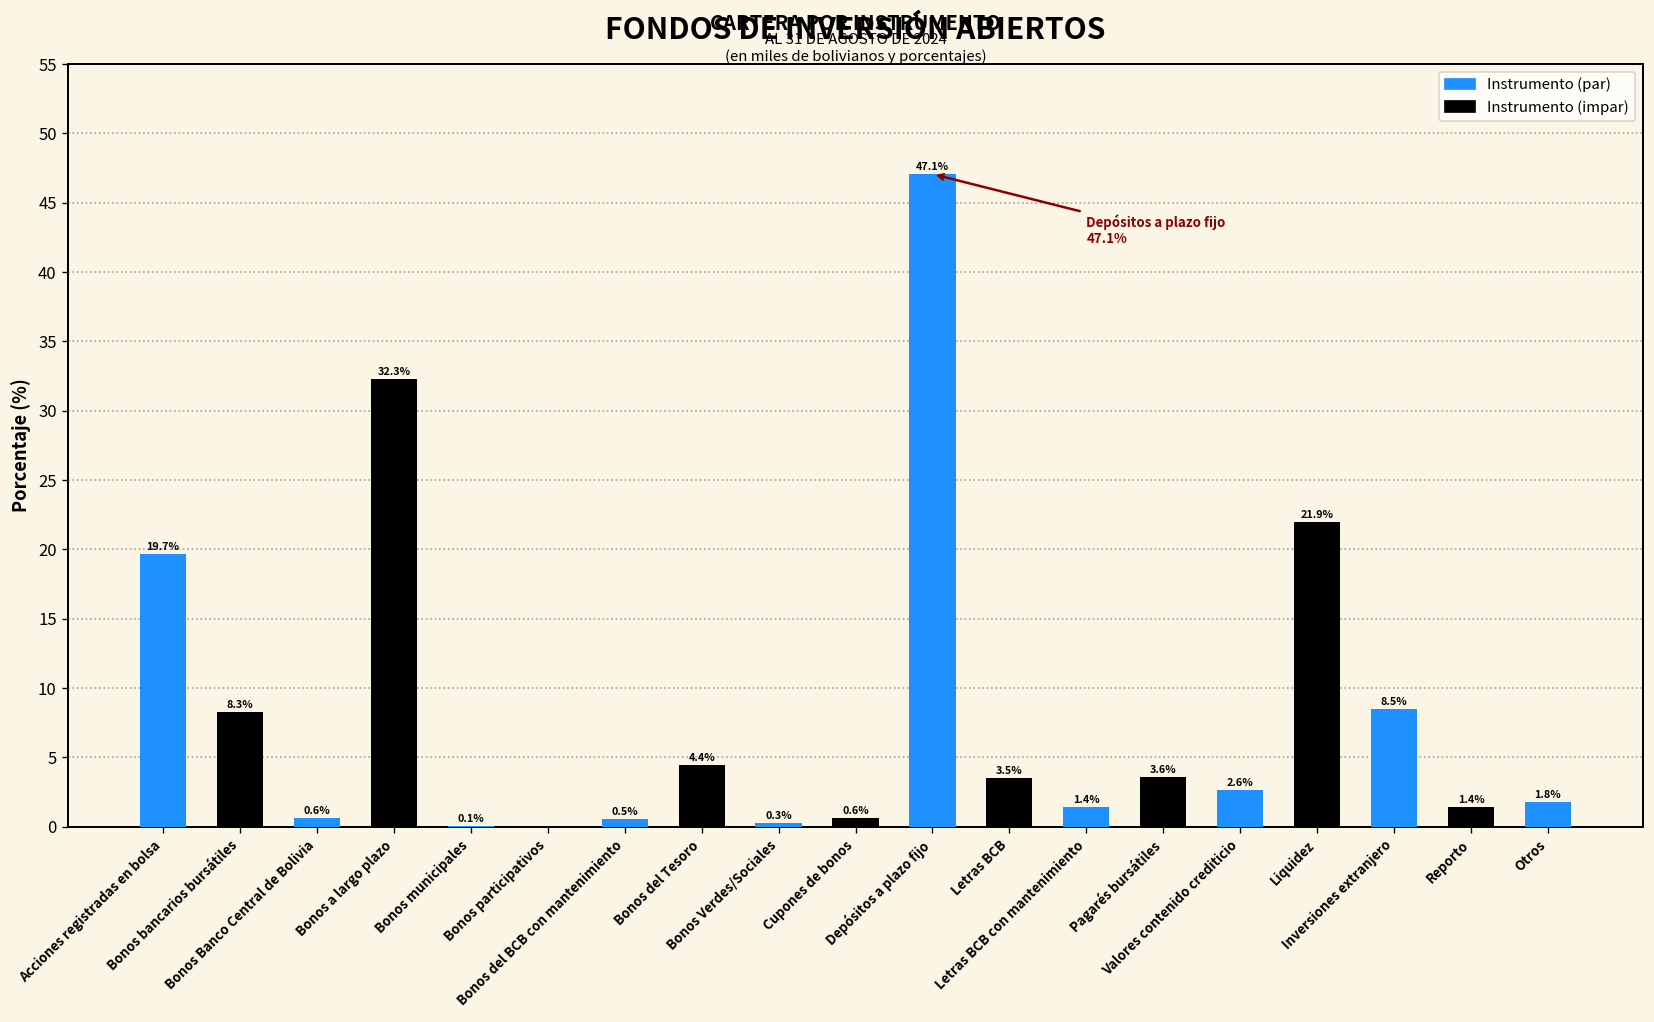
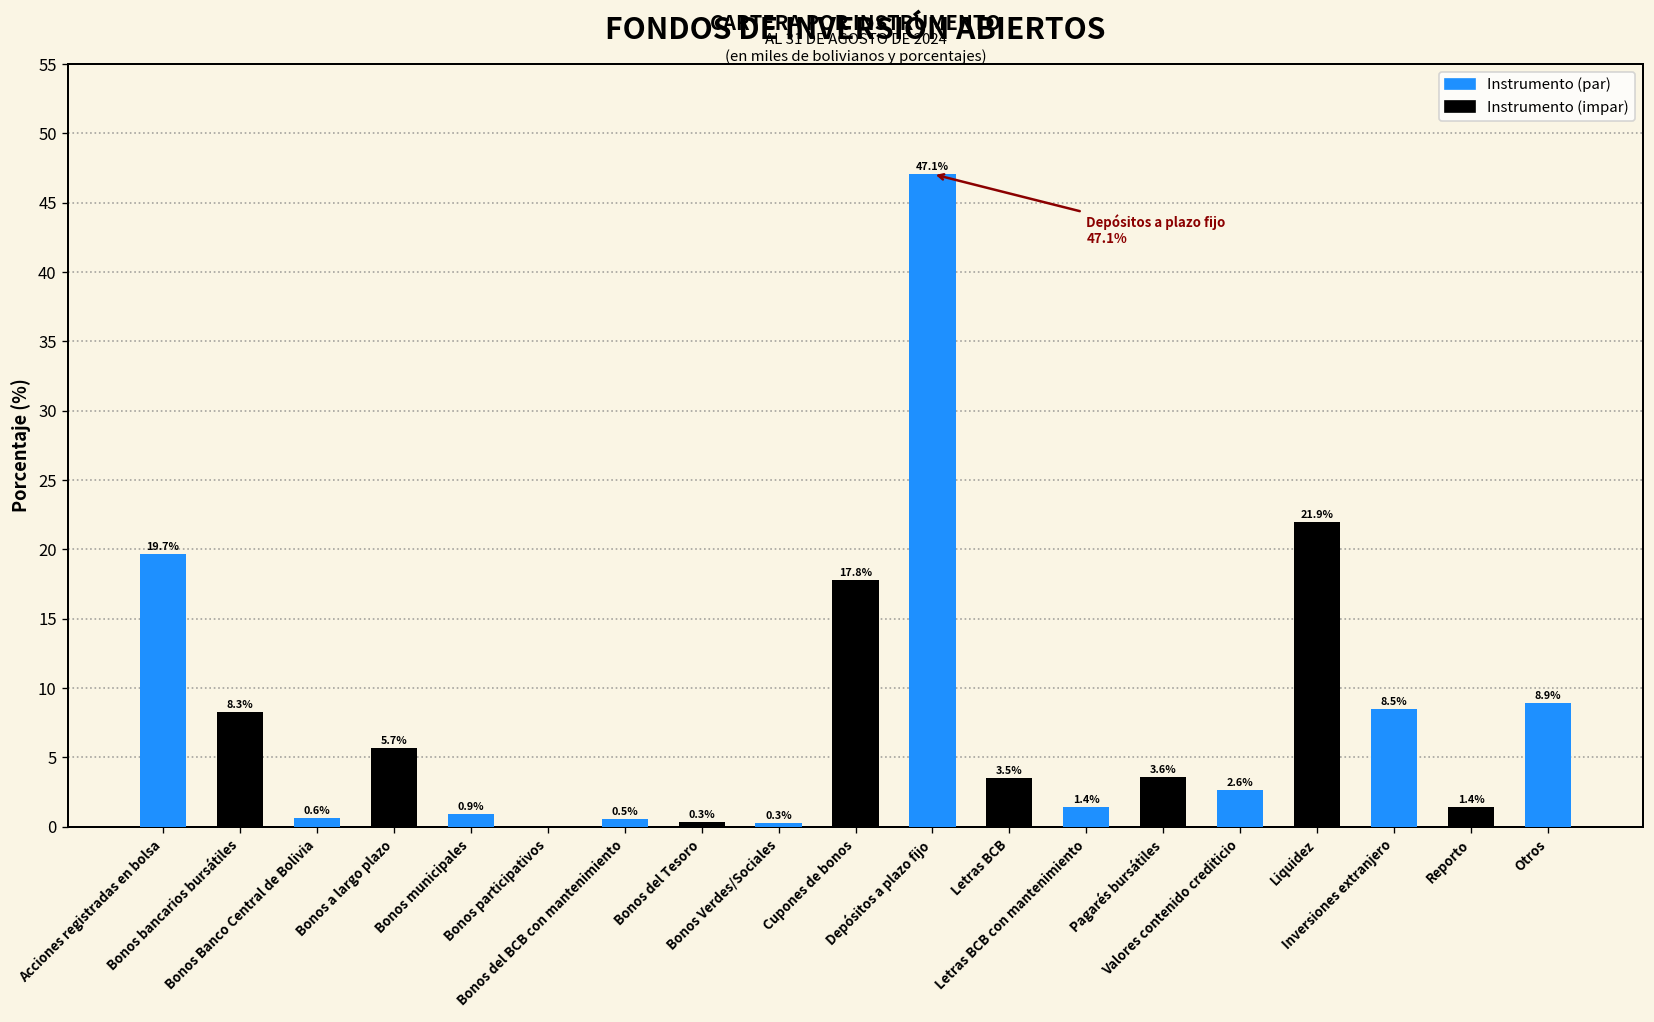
Bonos a largo plazo: 32.3% -> 5.7%
Bonos municipales: 0.1% -> 0.9%
Bonos del Tesoro: 4.4% -> 0.3%
Cupones de bonos: 0.6% -> 17.8%
Otros: 1.8% -> 8.9%
